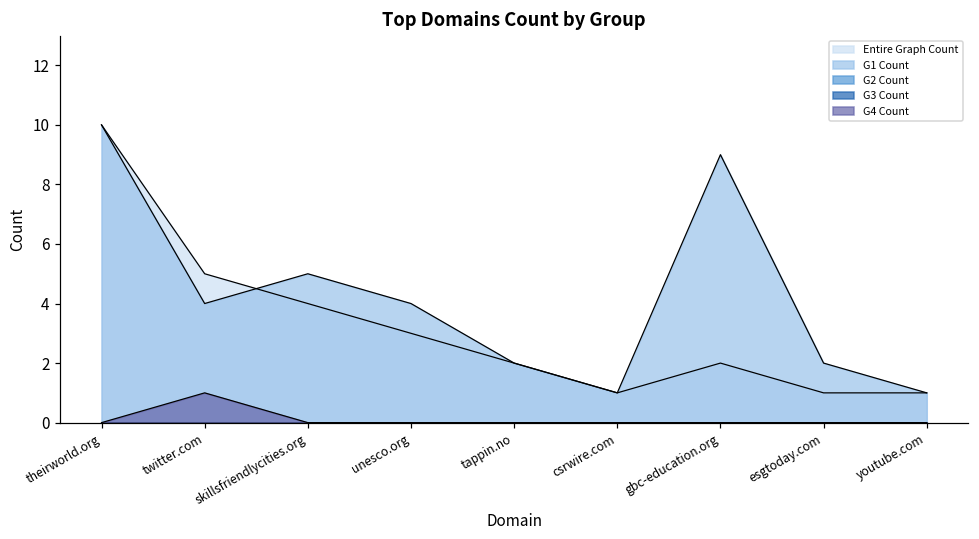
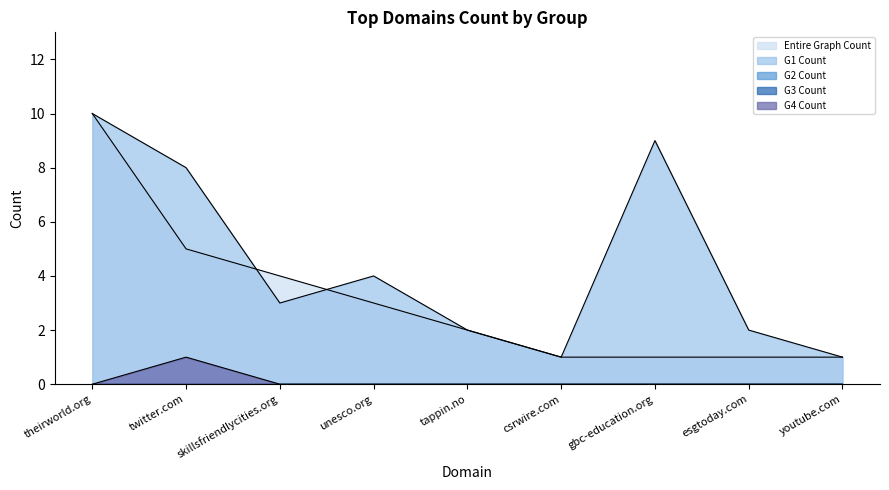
G1 Count, twitter.com: 4 -> 8
G1 Count, skillsfriendlycities.org: 5 -> 3
Entire Graph Count, gbc-education.org: 2 -> 1
